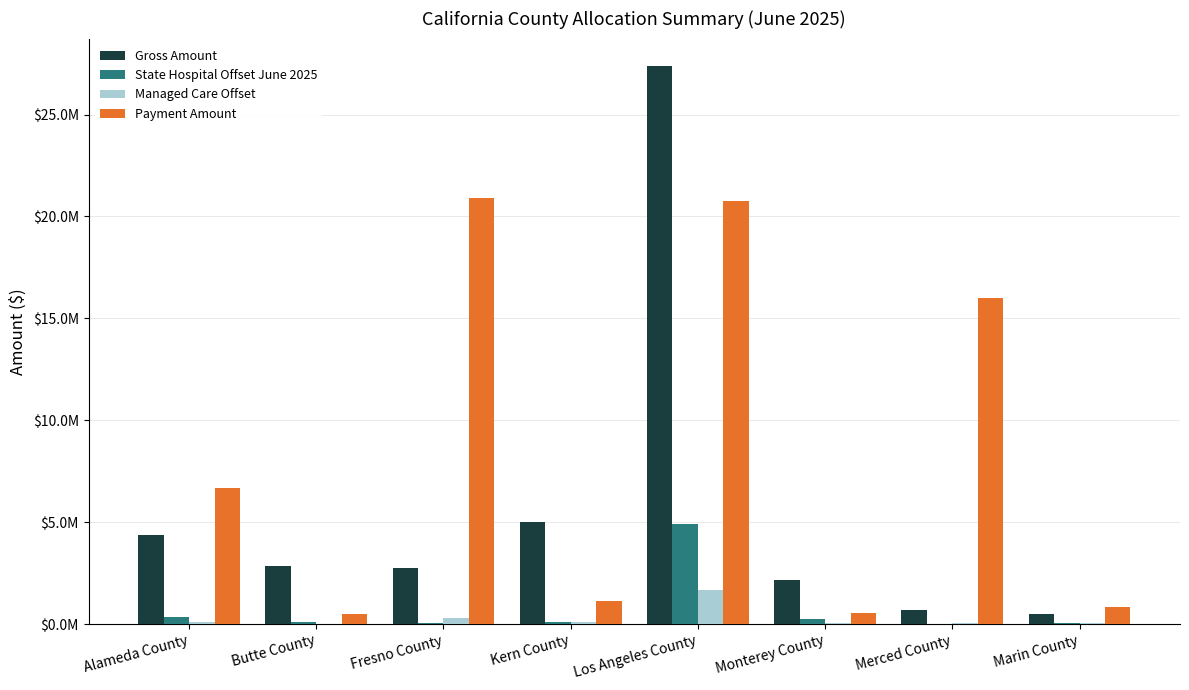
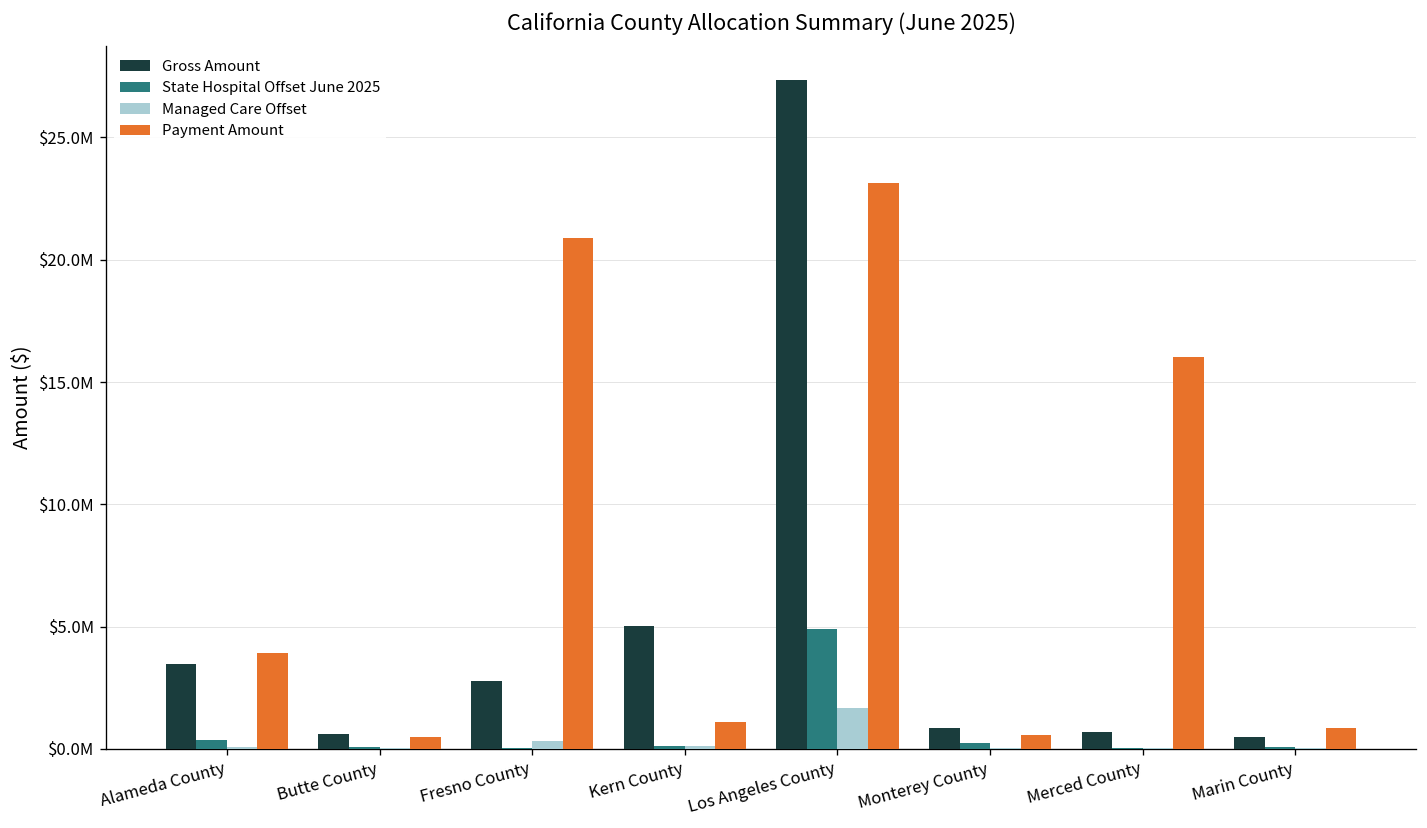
Gross Amount, Alameda County: $4400000 -> $3500000
Payment Amount, Alameda County: $6700000 -> $3900000
Gross Amount, Butte County: $2800000 -> $600000
Payment Amount, Los Angeles County: $20800000 -> $23100000
Gross Amount, Monterey County: $2200000 -> $900000
